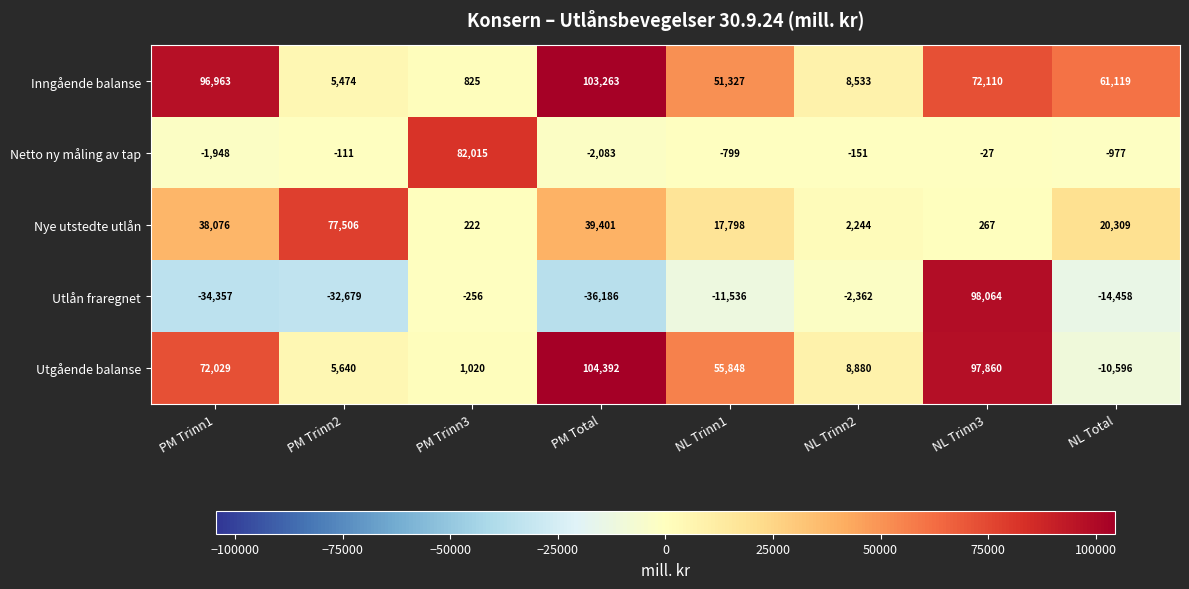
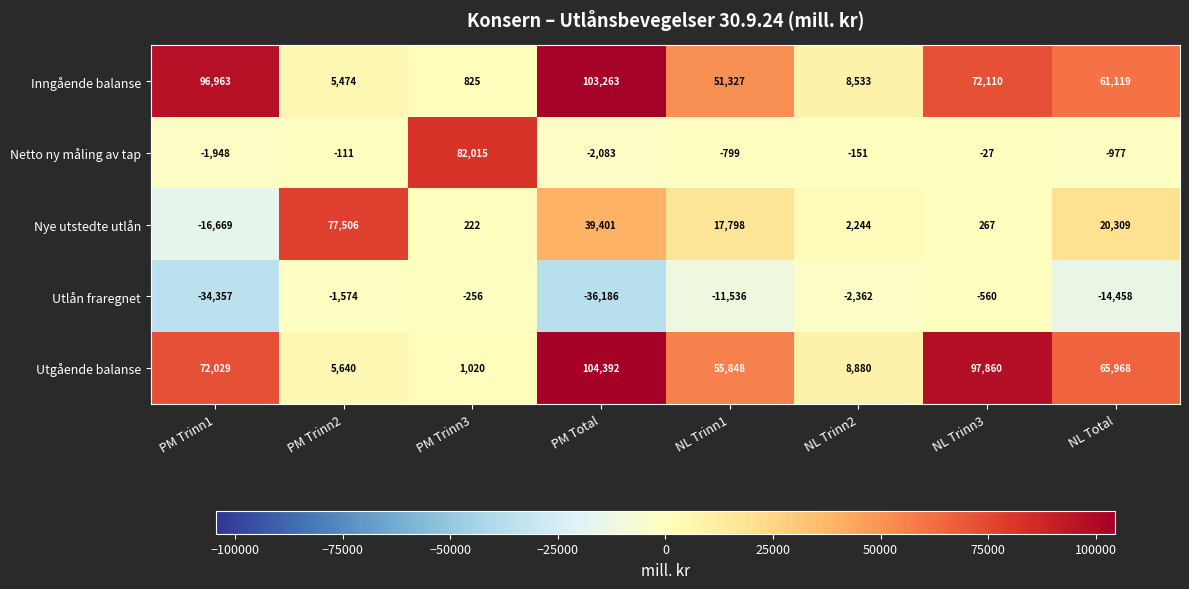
Nye utstedte utlån, PM Trinn1: 38,076 -> -16,669
Utlån fraregnet, PM Trinn2: -32,679 -> -1,574
Utlån fraregnet, NL Trinn3: 98,064 -> -560
Utgående balanse, NL Total: -10,596 -> 65,968
